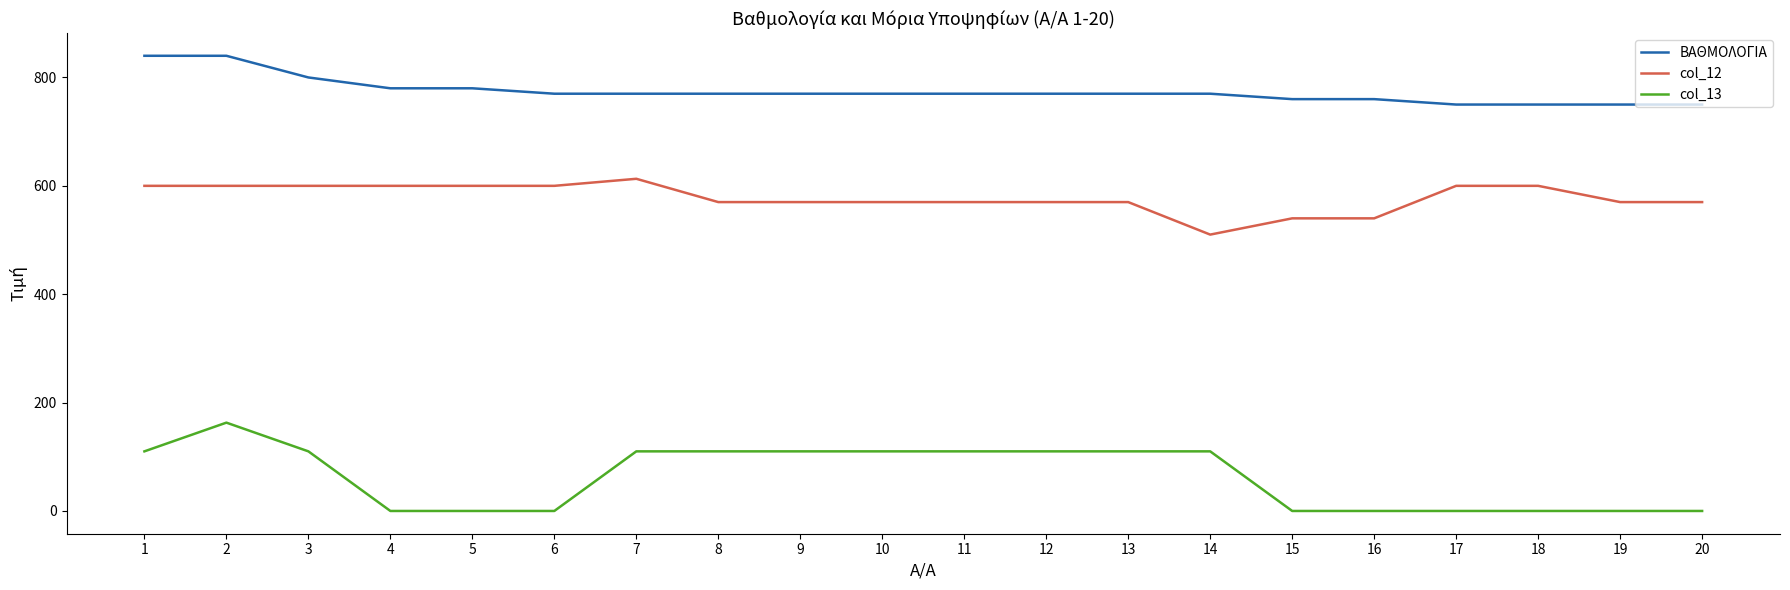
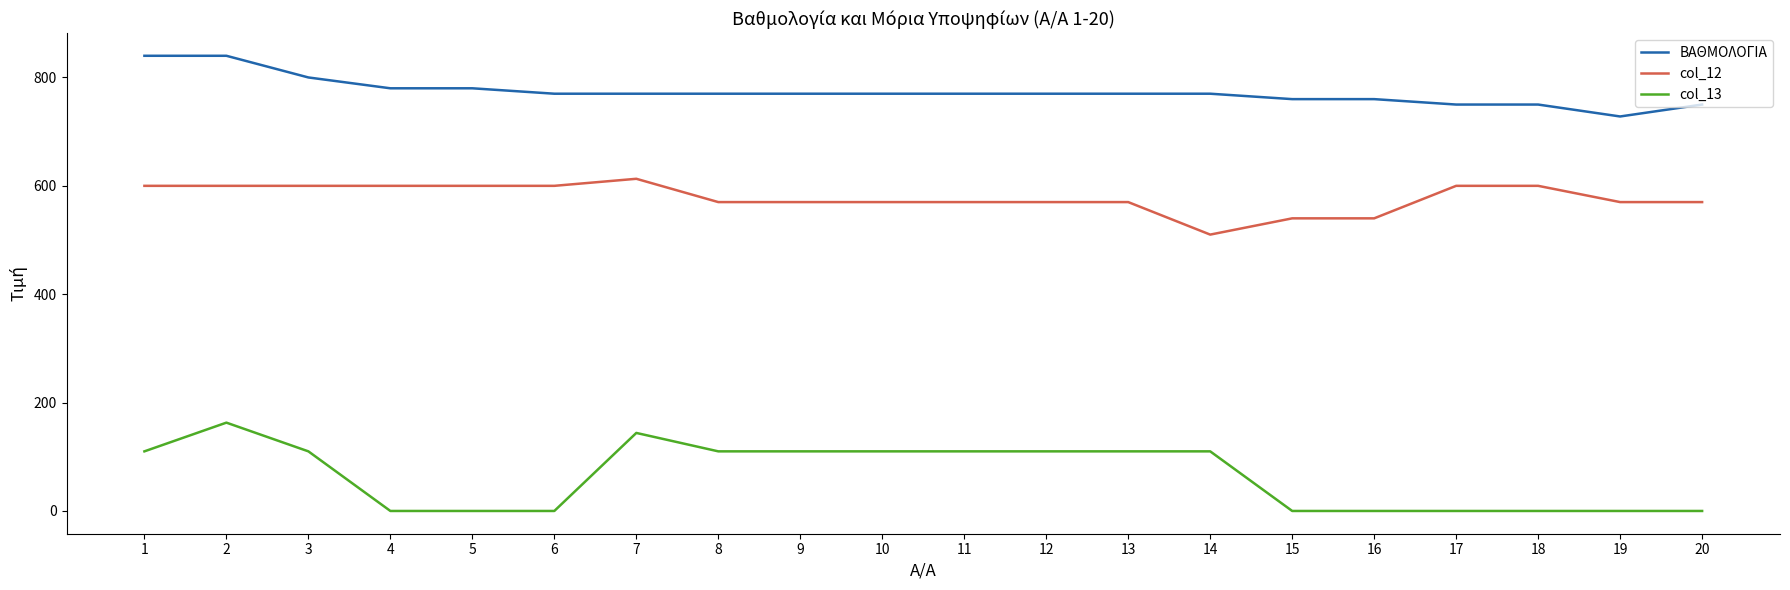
col_13, 7: 110 -> 140
ΒΑΘΜΟΛΟΓΙΑ, 19: 750 -> 730
